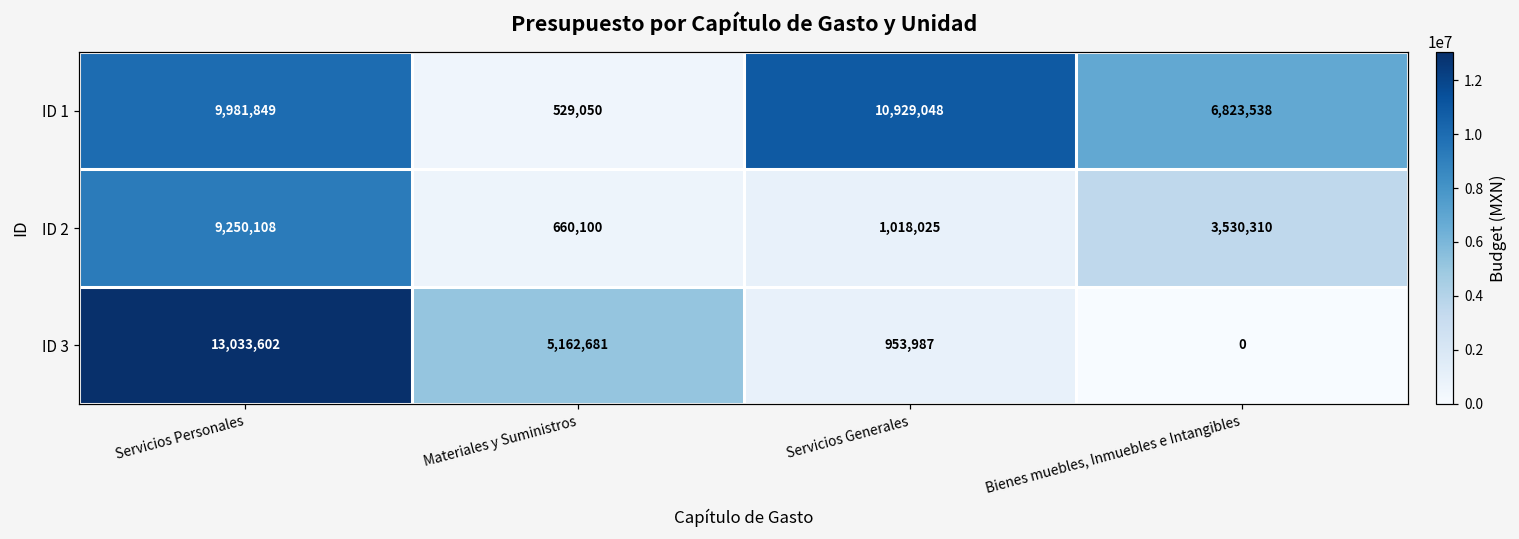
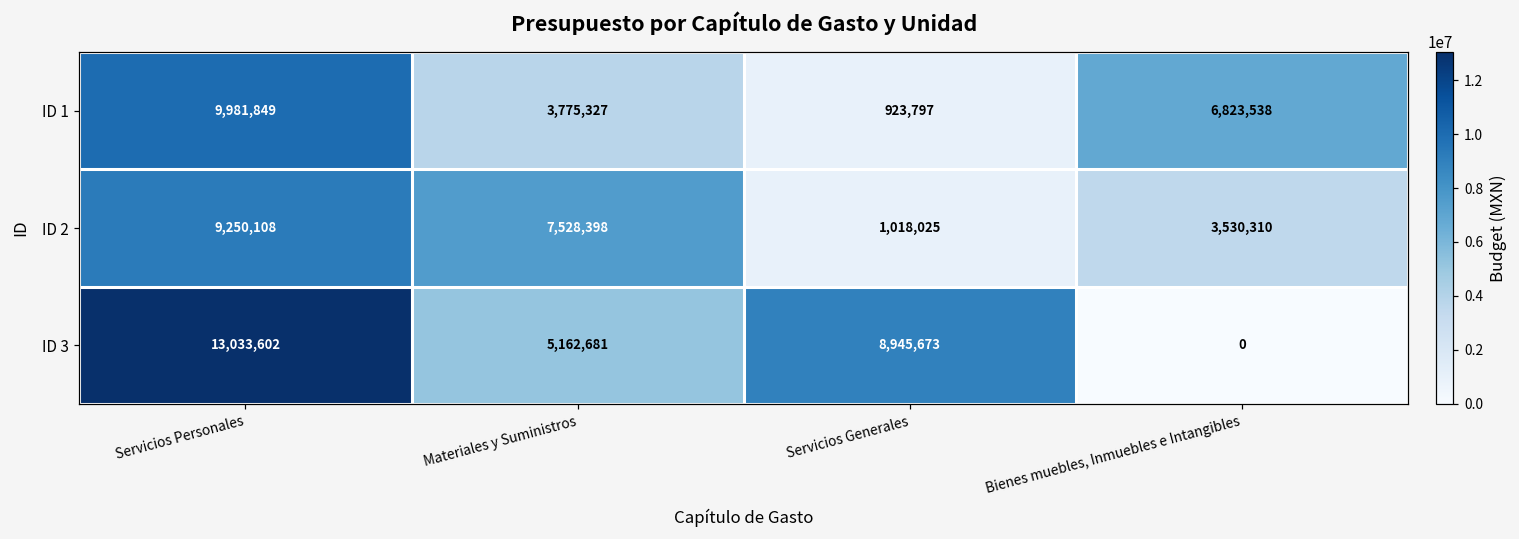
ID 1, Materiales y Suministros: 529,050 -> 3,775,327
ID 1, Servicios Generales: 10,929,048 -> 923,797
ID 2, Materiales y Suministros: 660,100 -> 7,528,398
ID 3, Servicios Generales: 953,987 -> 8,945,673
